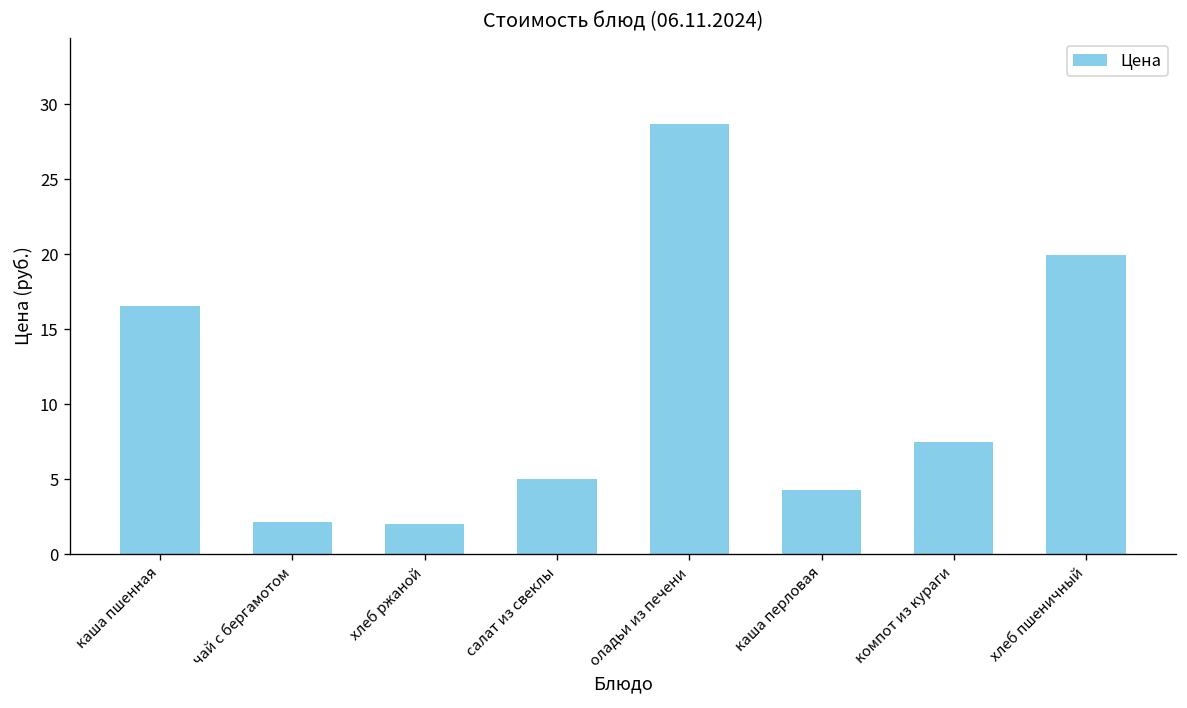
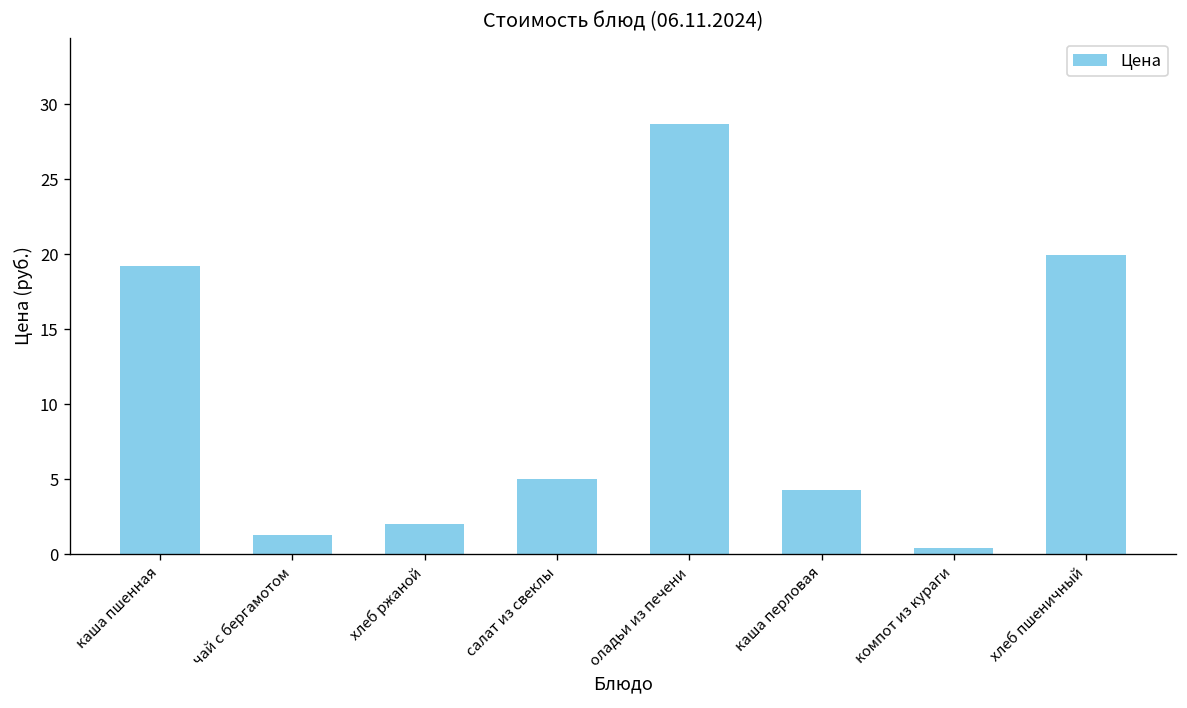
каша пшенная: 16.6 -> 19.2
чай с бергамотом: 2.1 -> 1.3
компот из кураги: 7.5 -> 0.4
